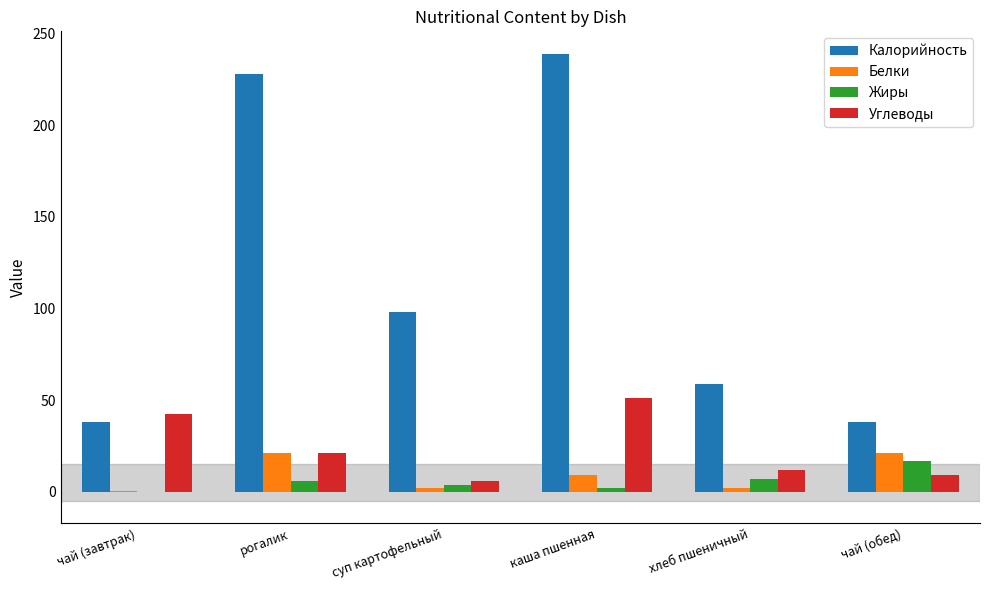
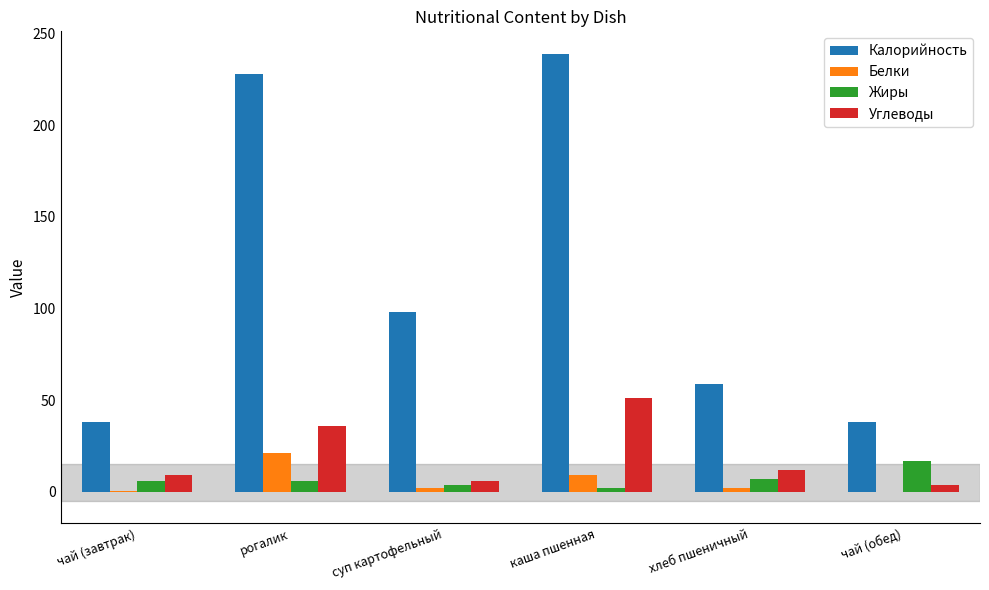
Жиры, чай (завтрак): 0 -> 6
Углеводы, чай (завтрак): 42 -> 9
Углеводы, рогалик: 21 -> 36
Белки, чай (обед): 21 -> 0
Углеводы, чай (обед): 9 -> 4
